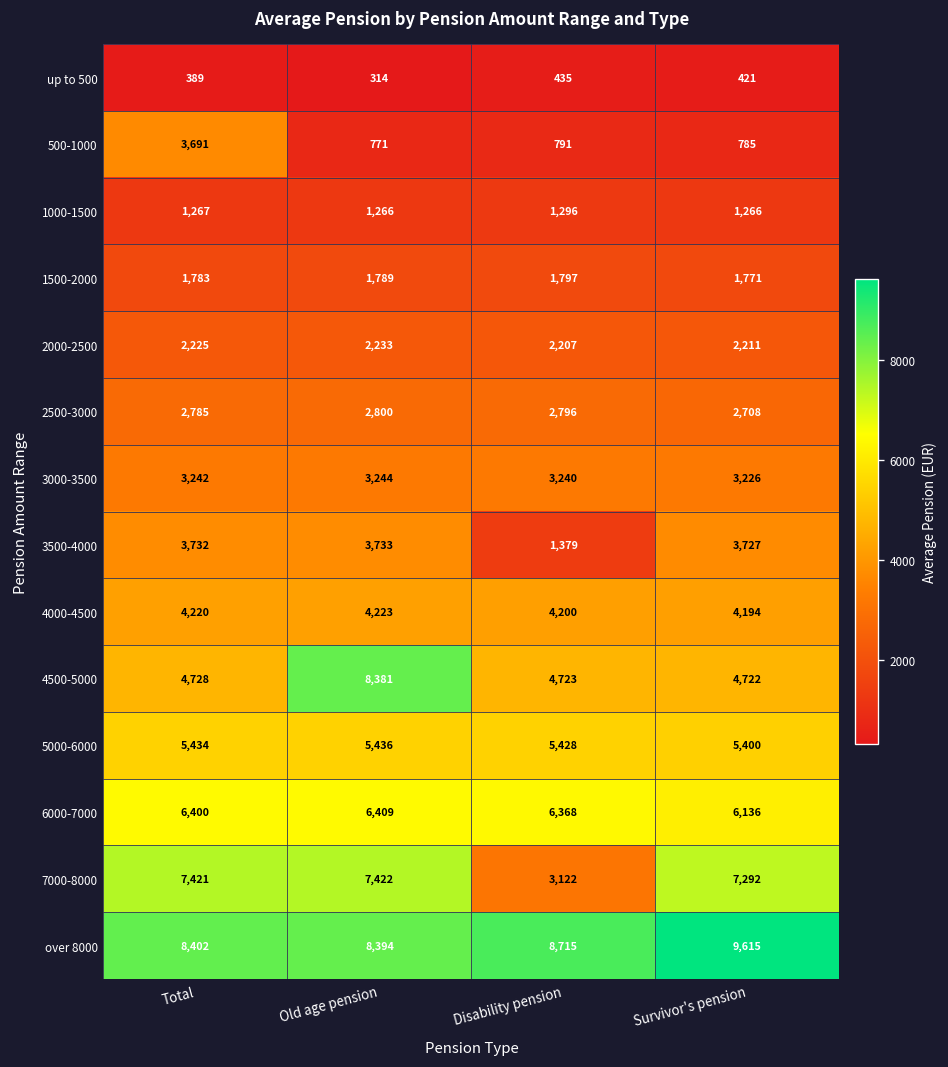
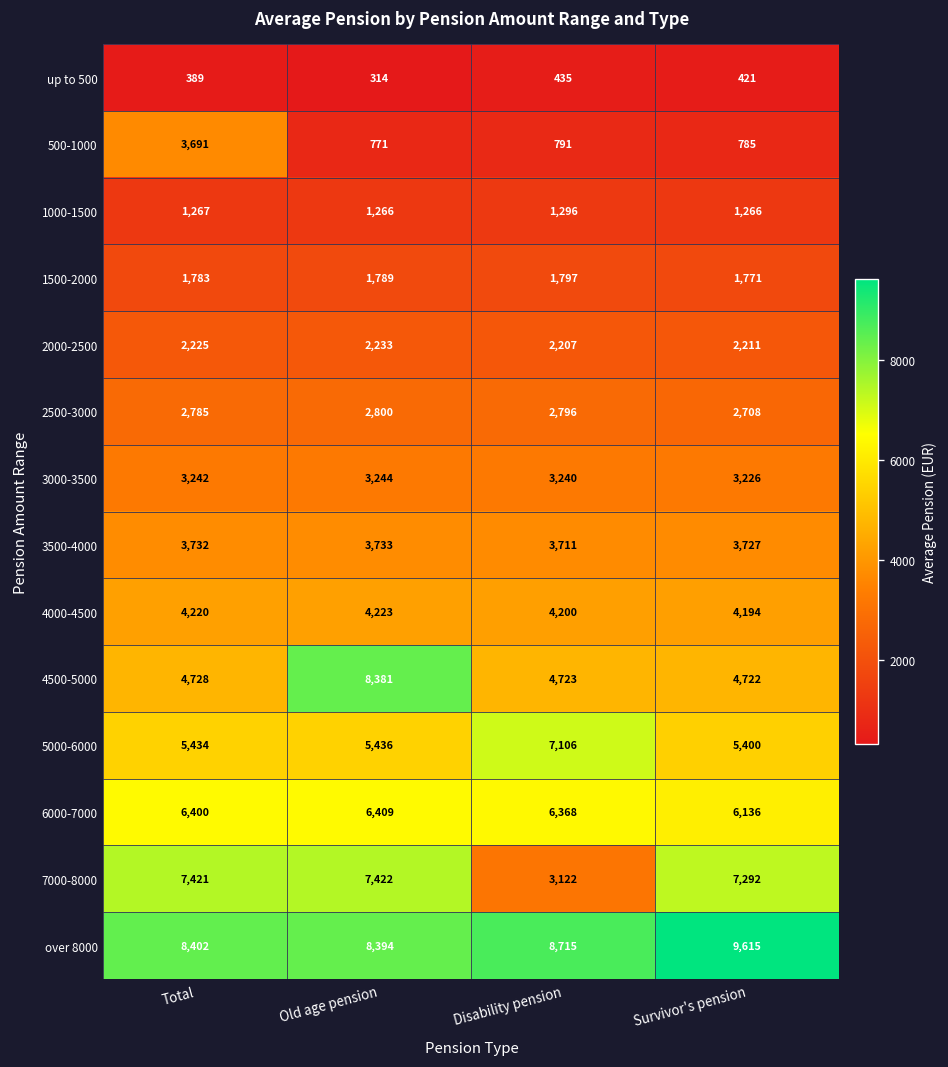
3500-4000, Disability pension: 1,379 -> 3,711
5000-6000, Disability pension: 5,428 -> 7,106
